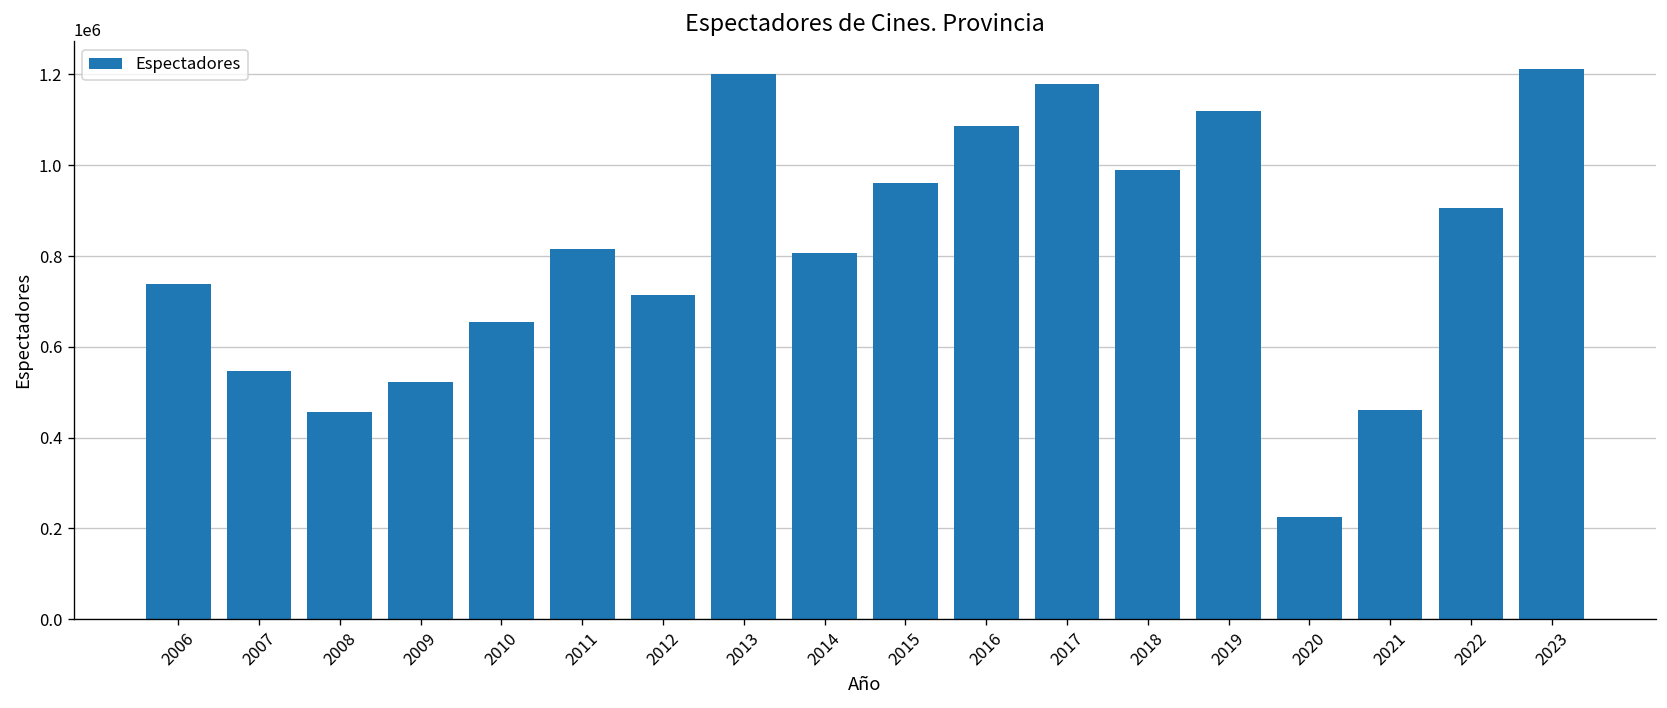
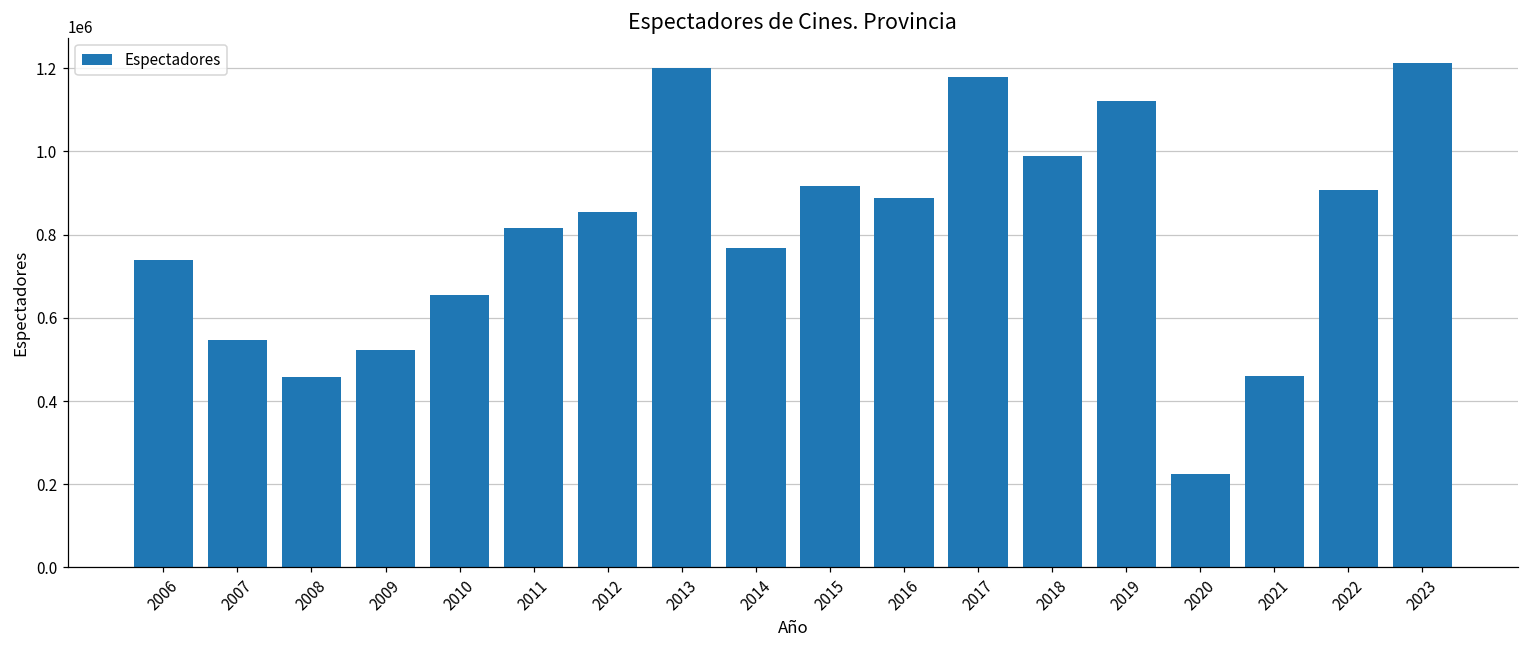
2012: 710000 -> 850000
2014: 810000 -> 770000
2015: 960000 -> 920000
2016: 1090000 -> 890000
